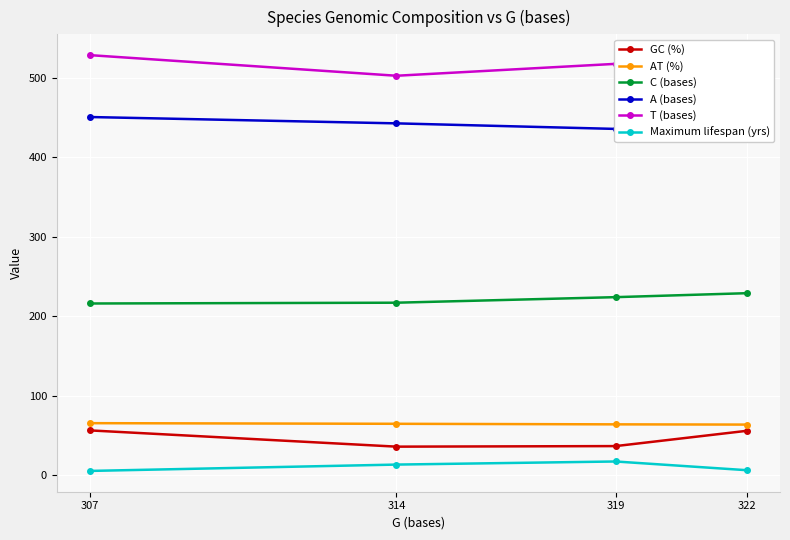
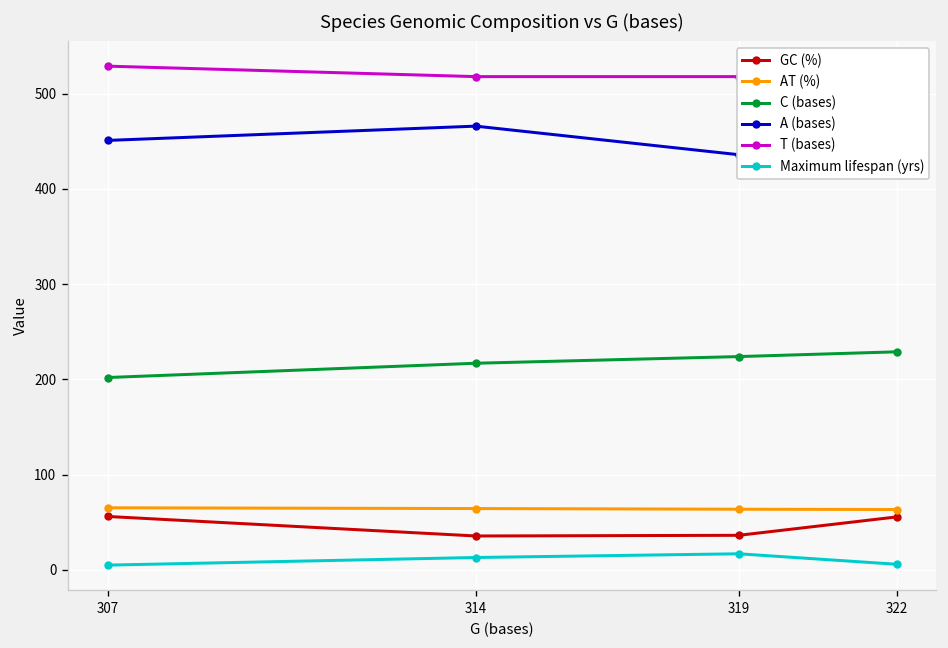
C (bases), 307: 220 -> 200
A (bases), 314: 440 -> 470
T (bases), 314: 500 -> 520
